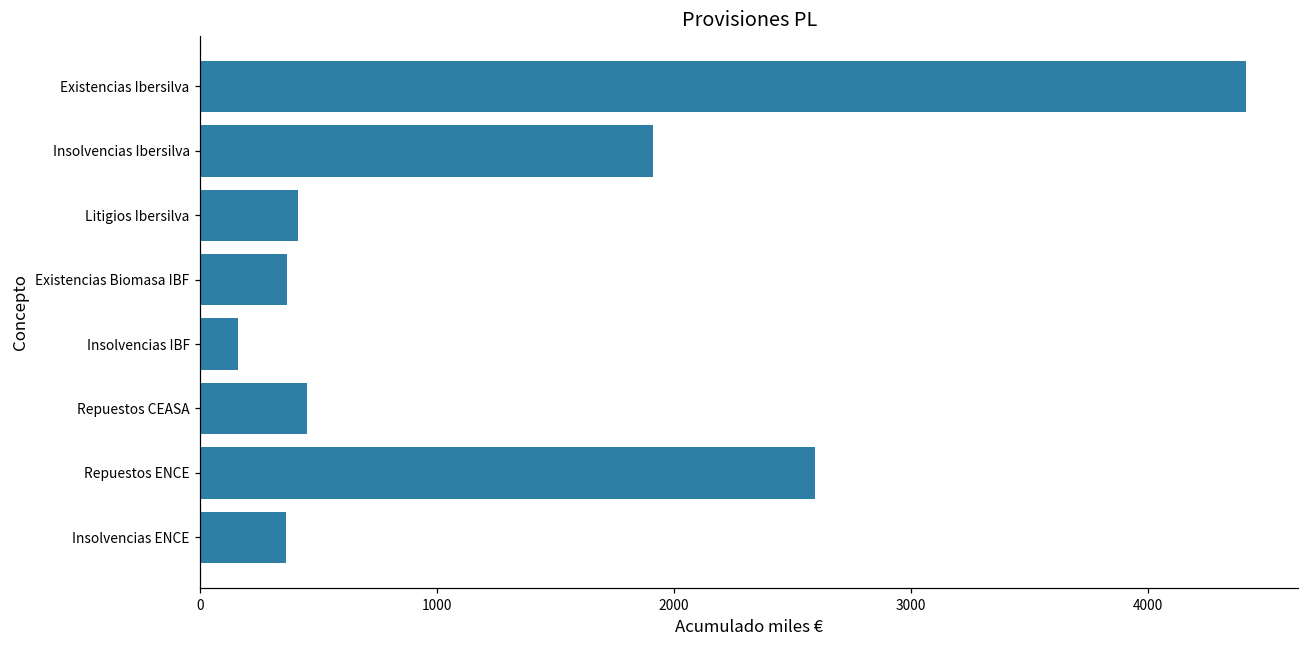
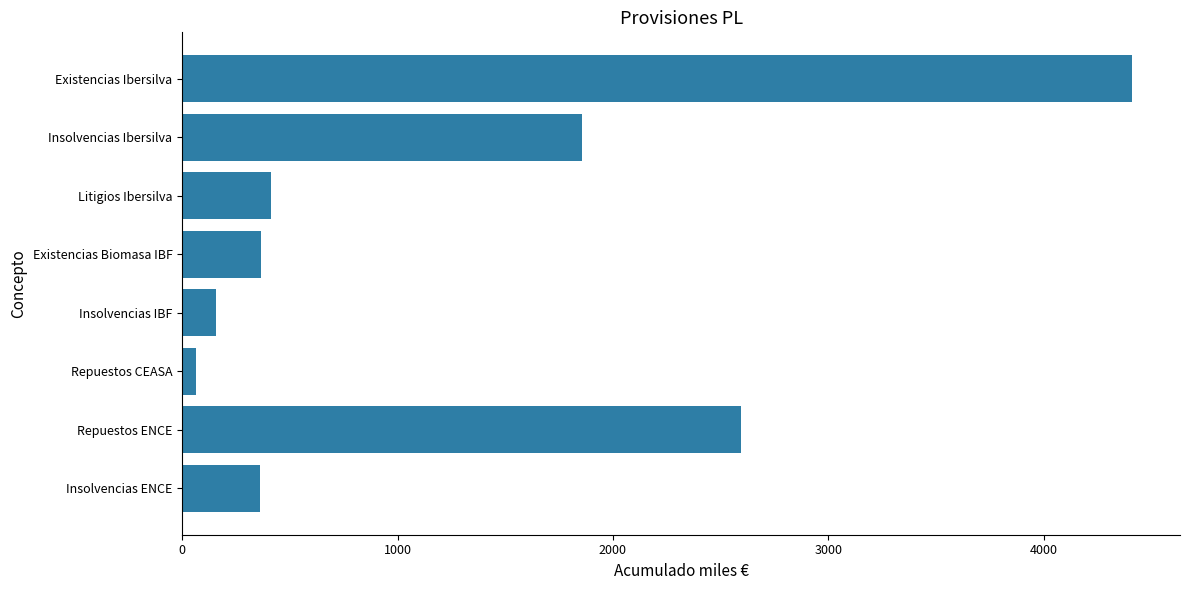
Insolvencias Ibersilva: 1910 -> 1860
Repuestos CEASA: 450 -> 70
